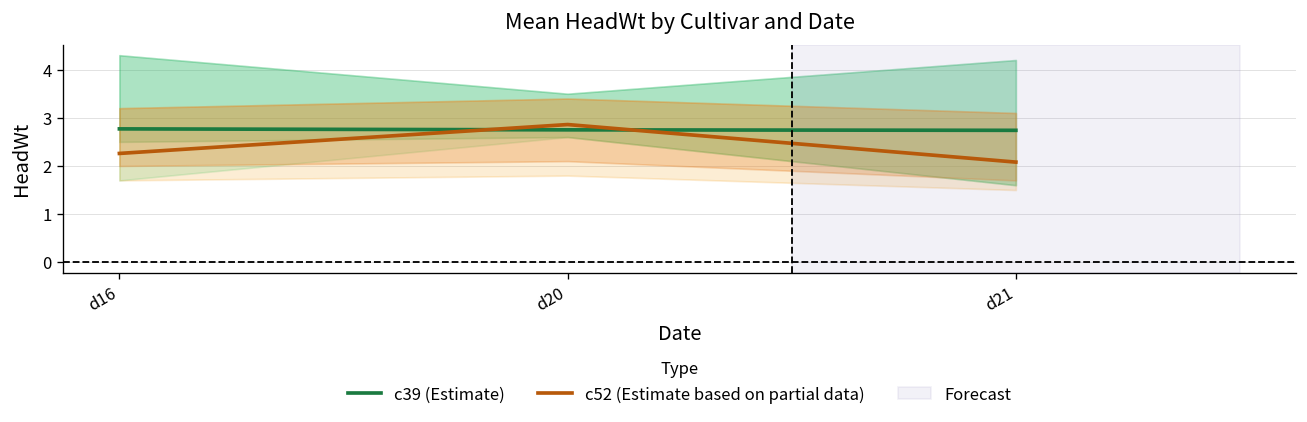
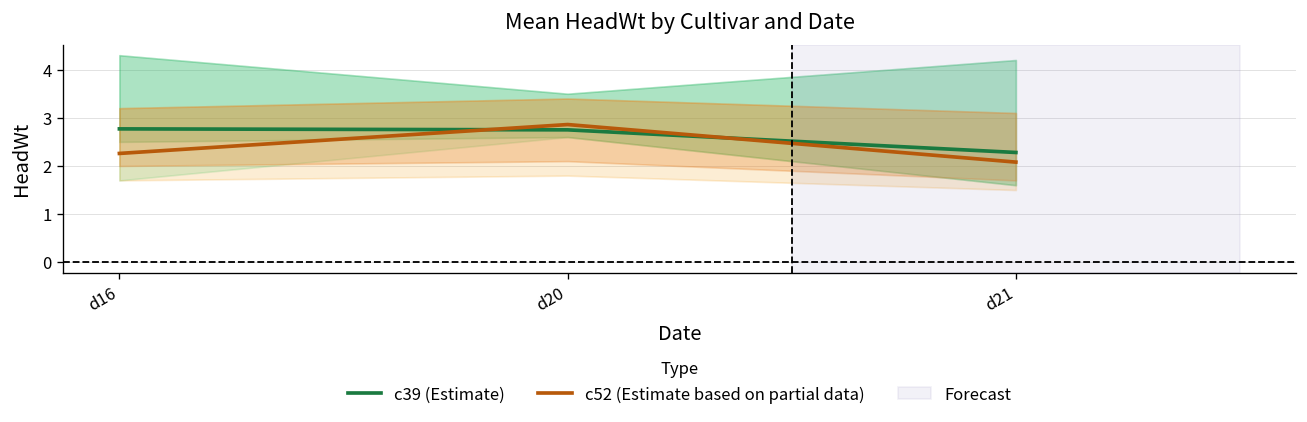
c39 (Estimate), d21: 2.7 -> 2.3
